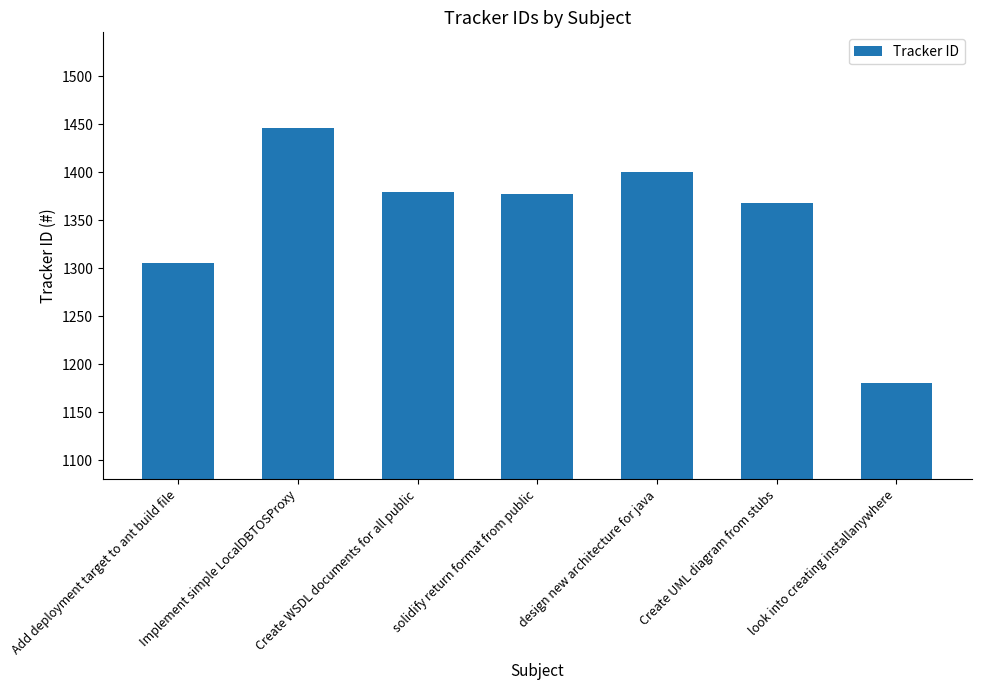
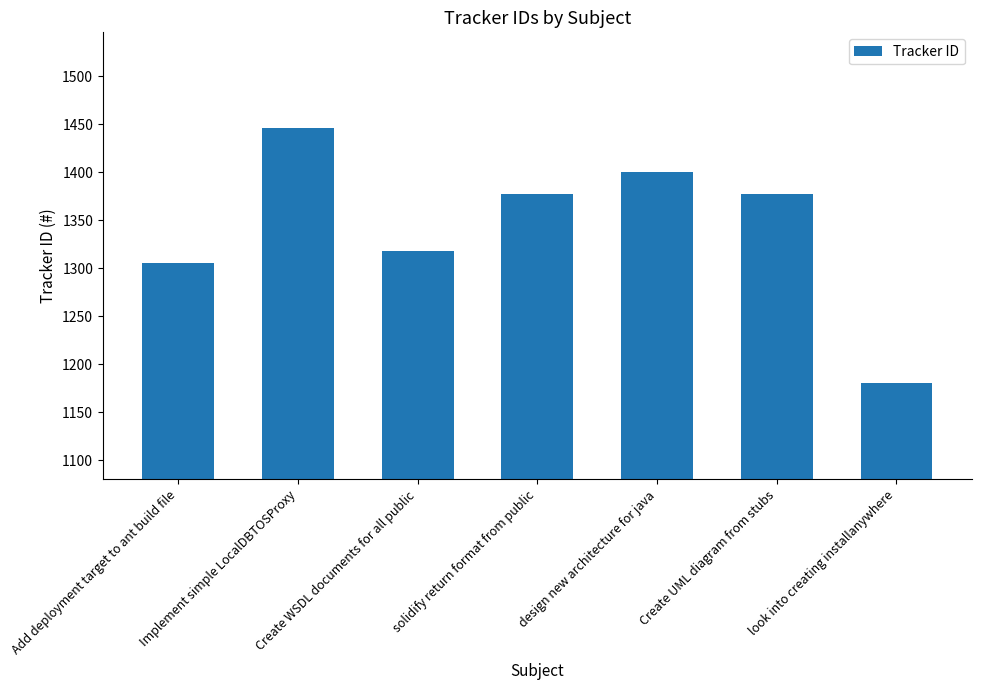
Create WSDL documents for all public: 1380 -> 1320
Create UML diagram from stubs: 1370 -> 1380
